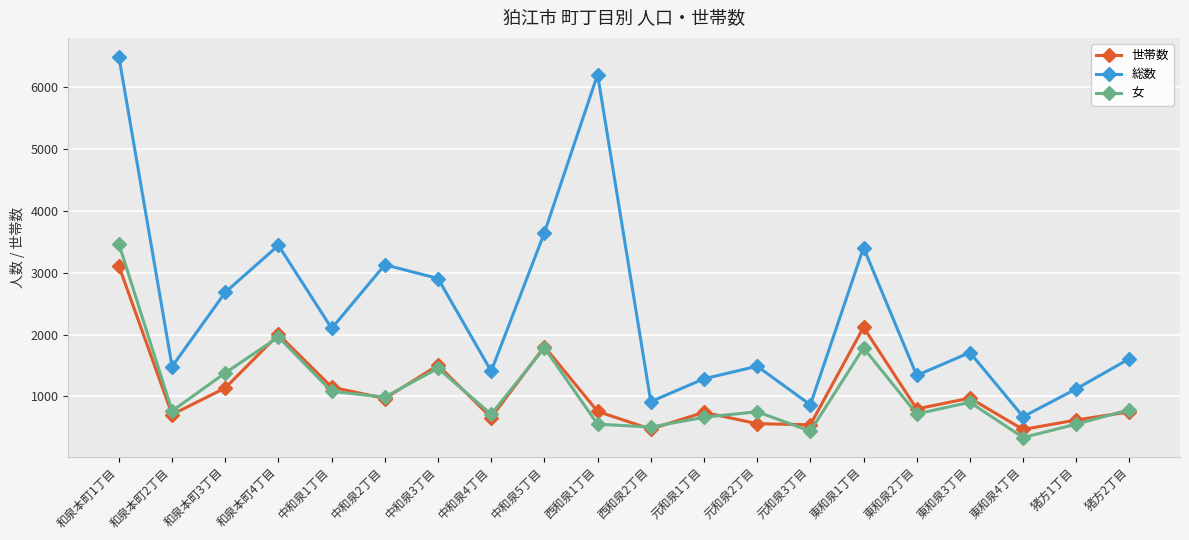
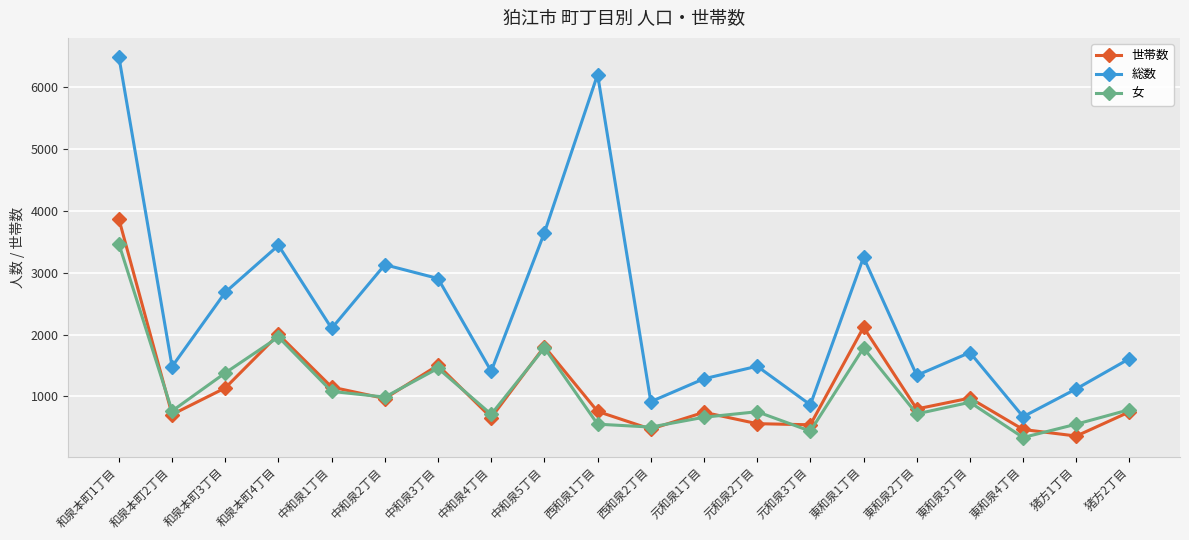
世帯数, 和泉本町1丁目: 3100 -> 3900
総数, 東和泉1丁目: 3400 -> 3300
世帯数, 猪方1丁目: 600 -> 400
